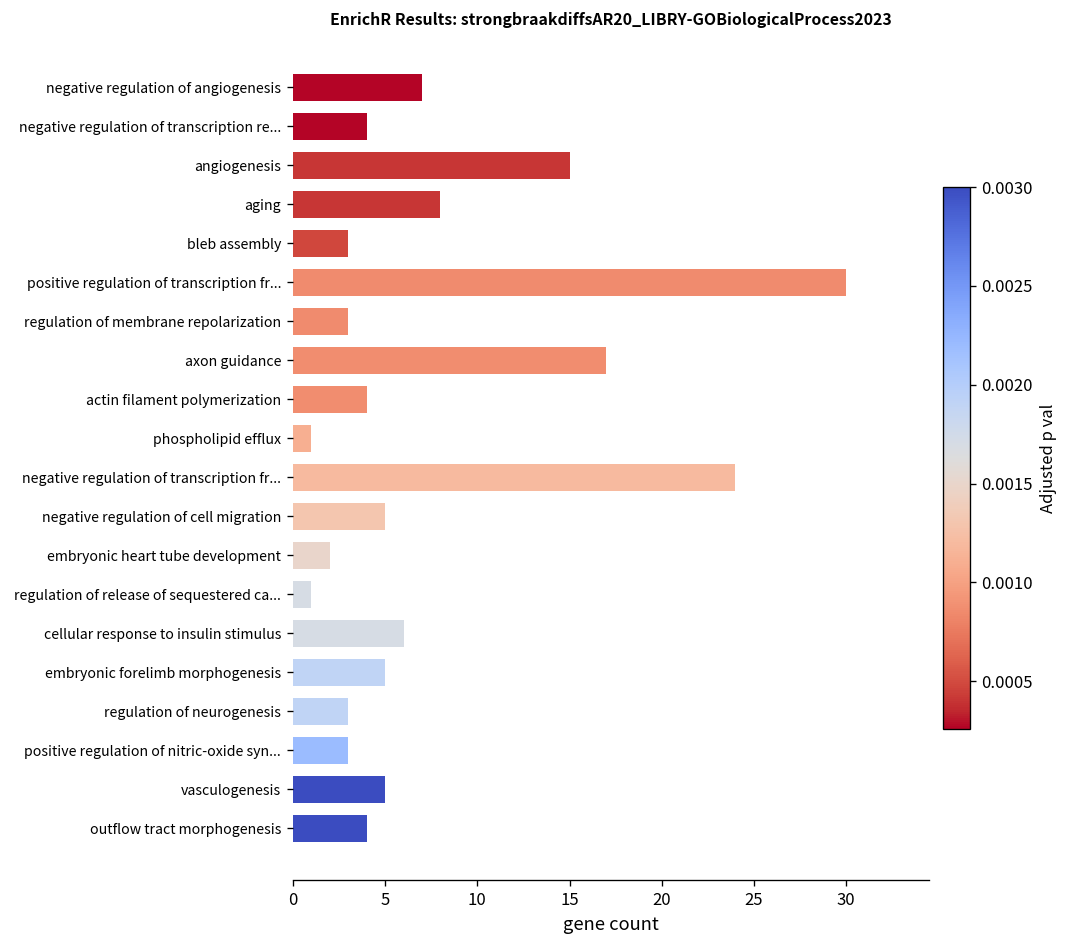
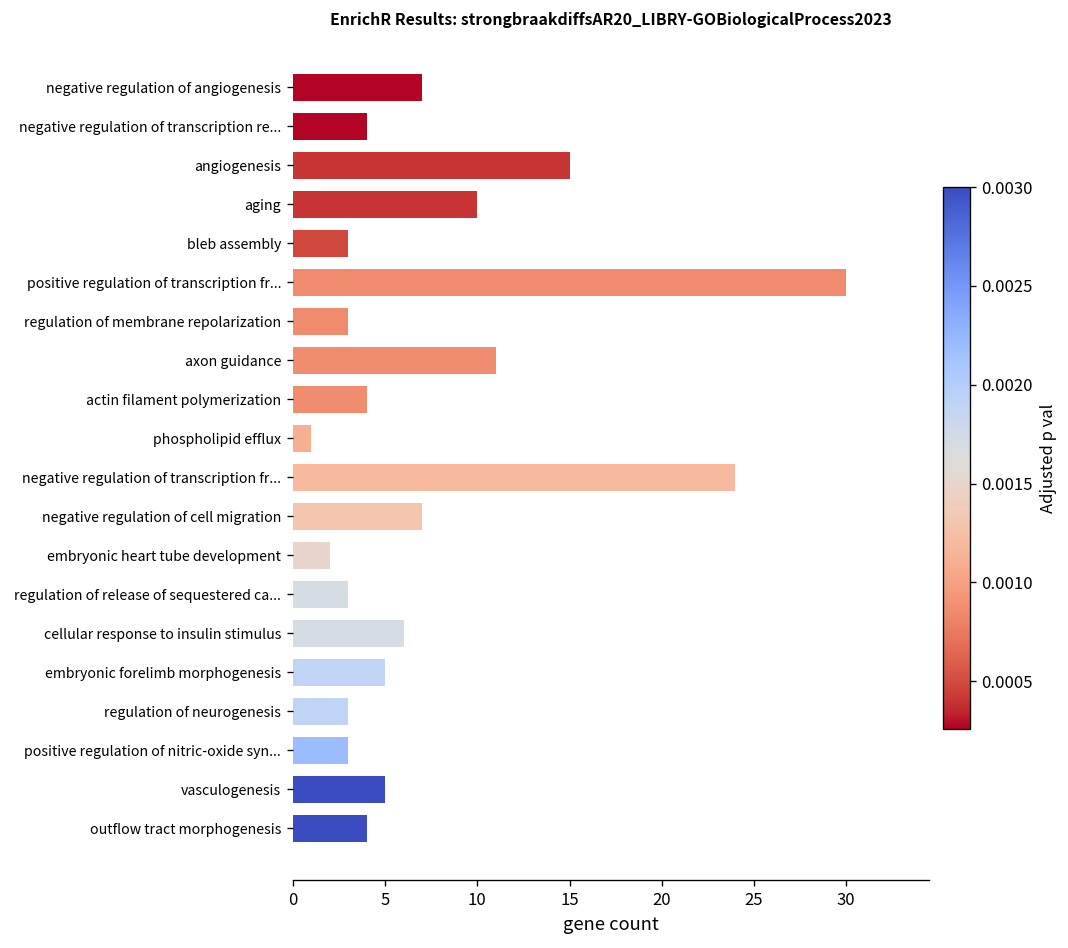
aging: 8 -> 10
axon guidance: 17 -> 11
negative regulation of cell migration: 5 -> 7
regulation of release of sequestered ca...: 1 -> 3
